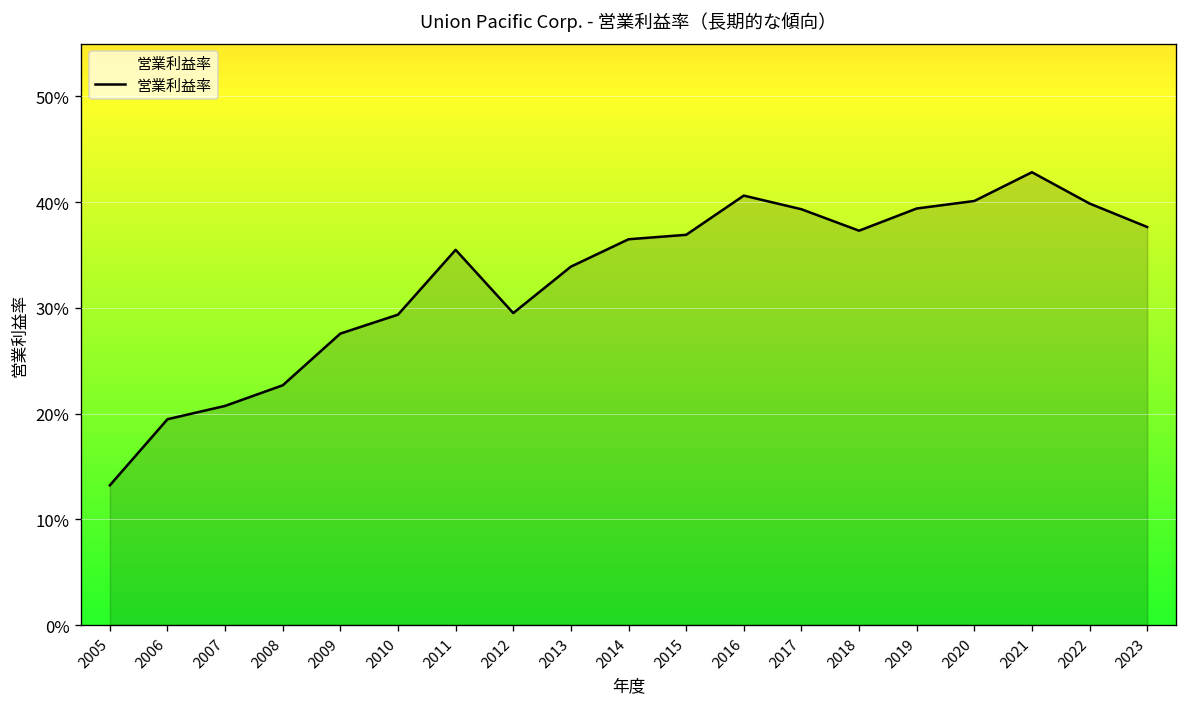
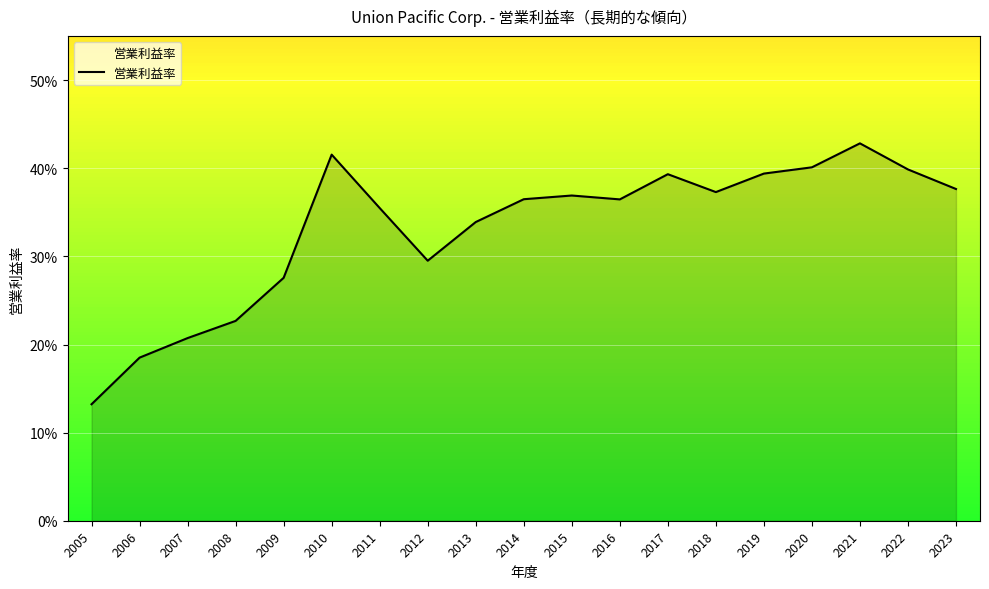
2006: 19.5% -> 18.5%
2010: 29% -> 42%
2016: 41% -> 36%
